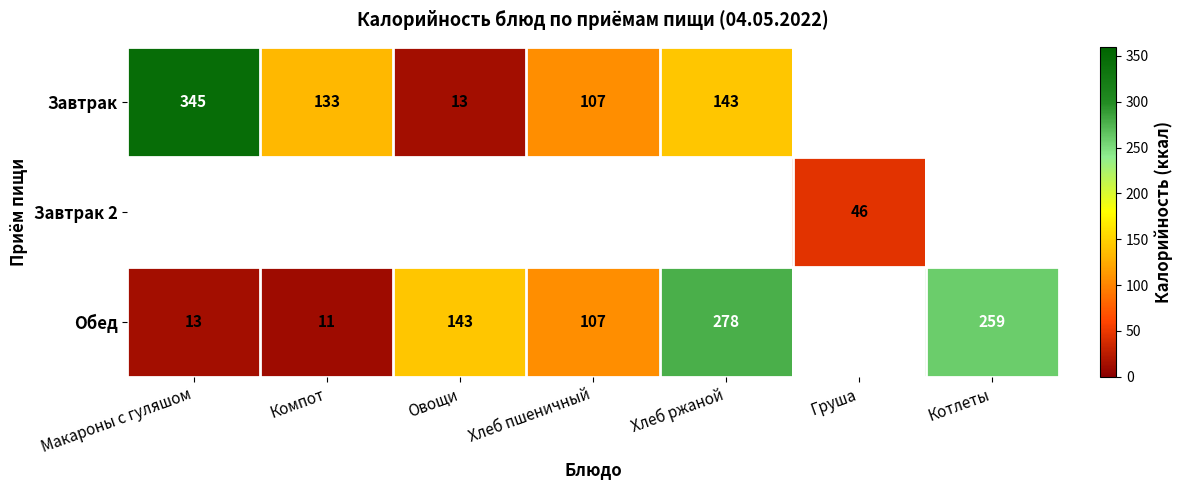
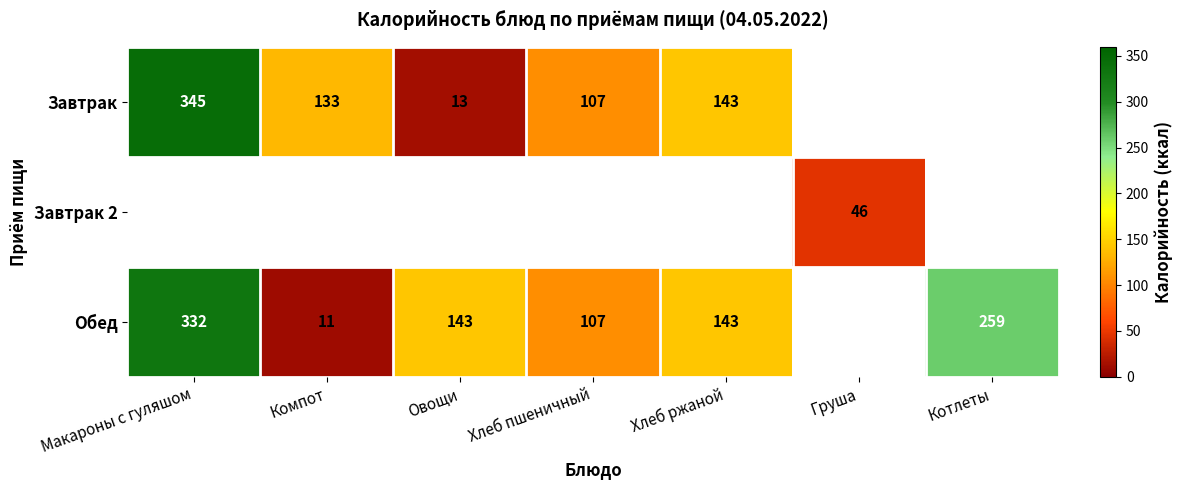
Обед, Макароны с гуляшом: 13 -> 332
Обед, Хлеб ржаной: 278 -> 143
